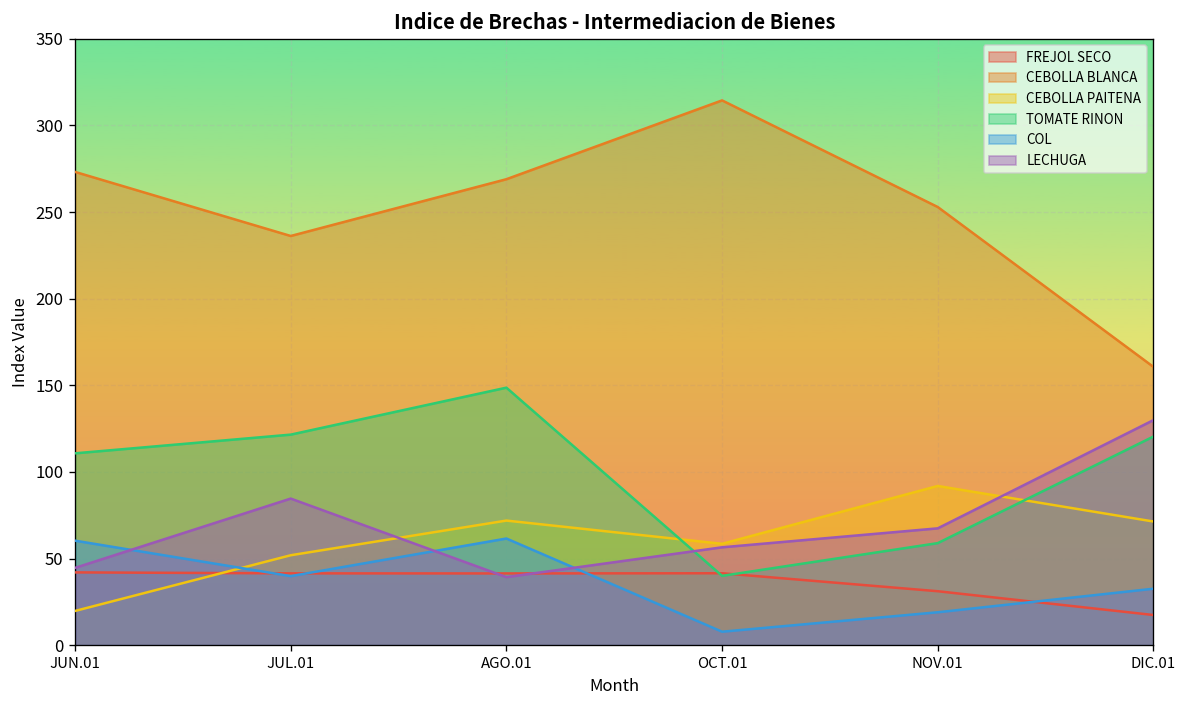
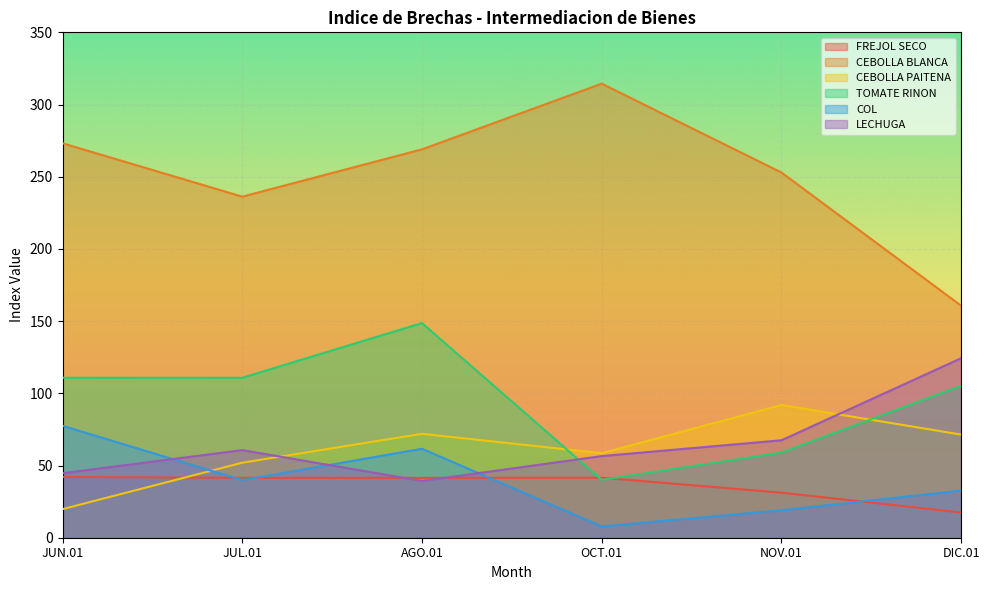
COL, JUN.01: 60 -> 78
TOMATE RINON, JUL.01: 122 -> 111
LECHUGA, JUL.01: 85 -> 61
TOMATE RINON, DIC.01: 120 -> 105
LECHUGA, DIC.01: 130 -> 124
